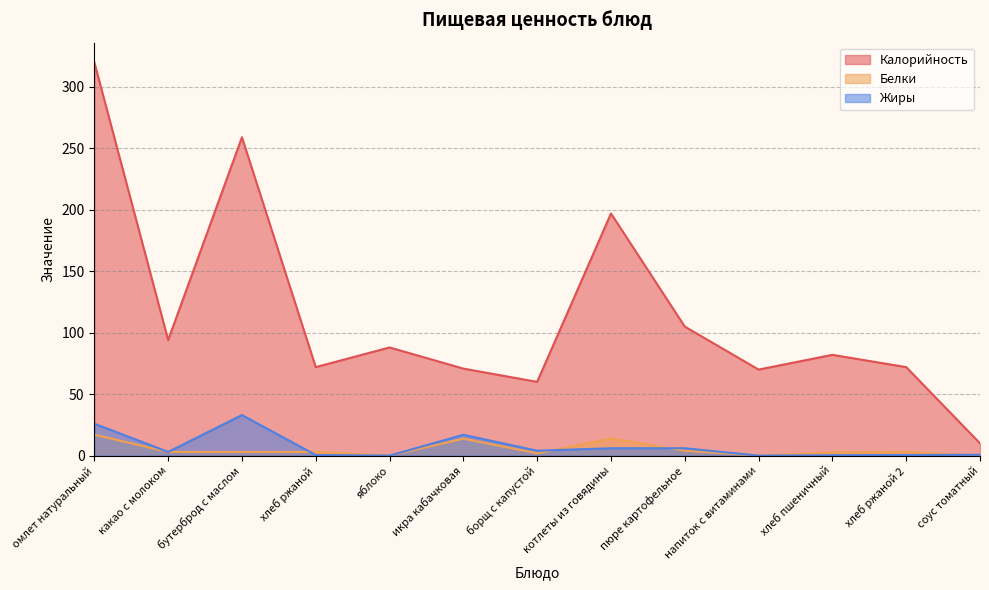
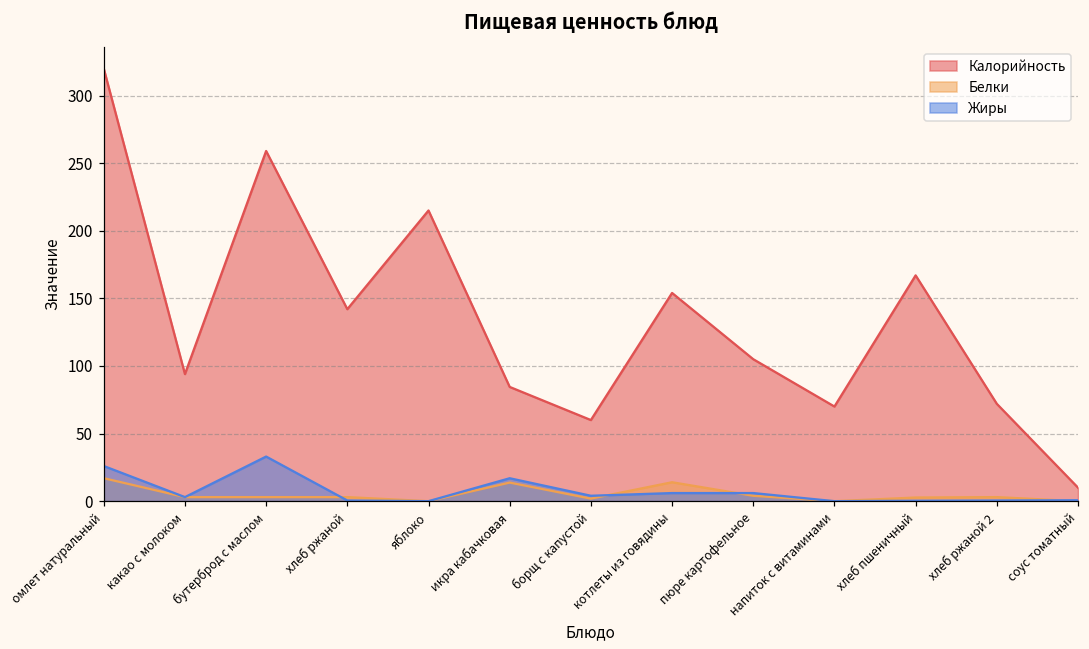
Калорийность, хлеб ржаной: 72 -> 142
Калорийность, яблоко: 88 -> 215
Калорийность, икра кабачковая: 71 -> 85
Калорийность, котлеты из говядины: 197 -> 154
Калорийность, хлеб пшеничный: 82 -> 167
